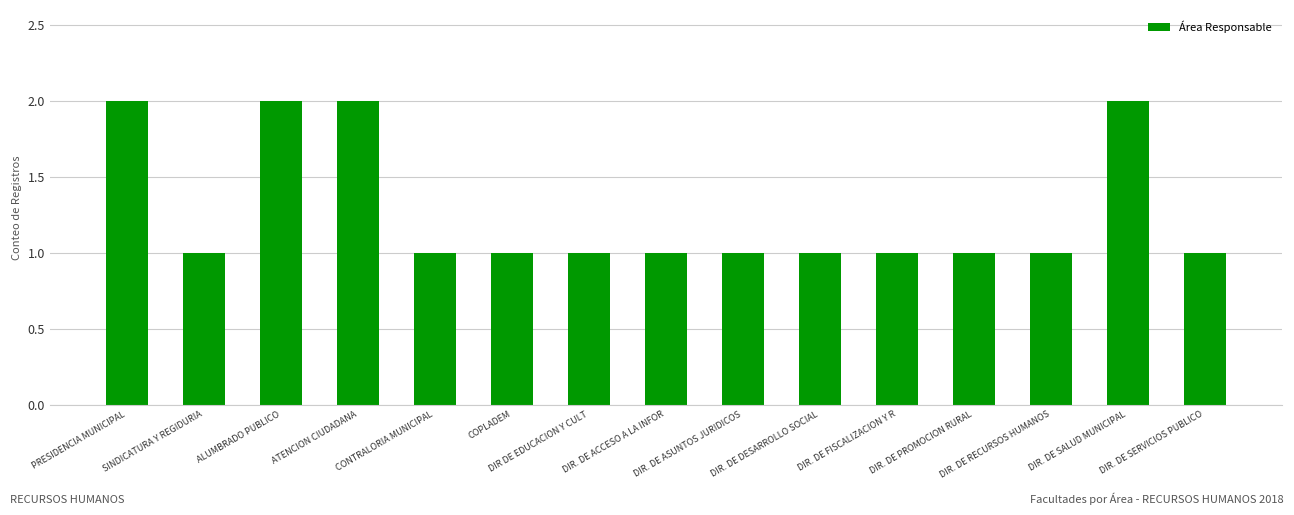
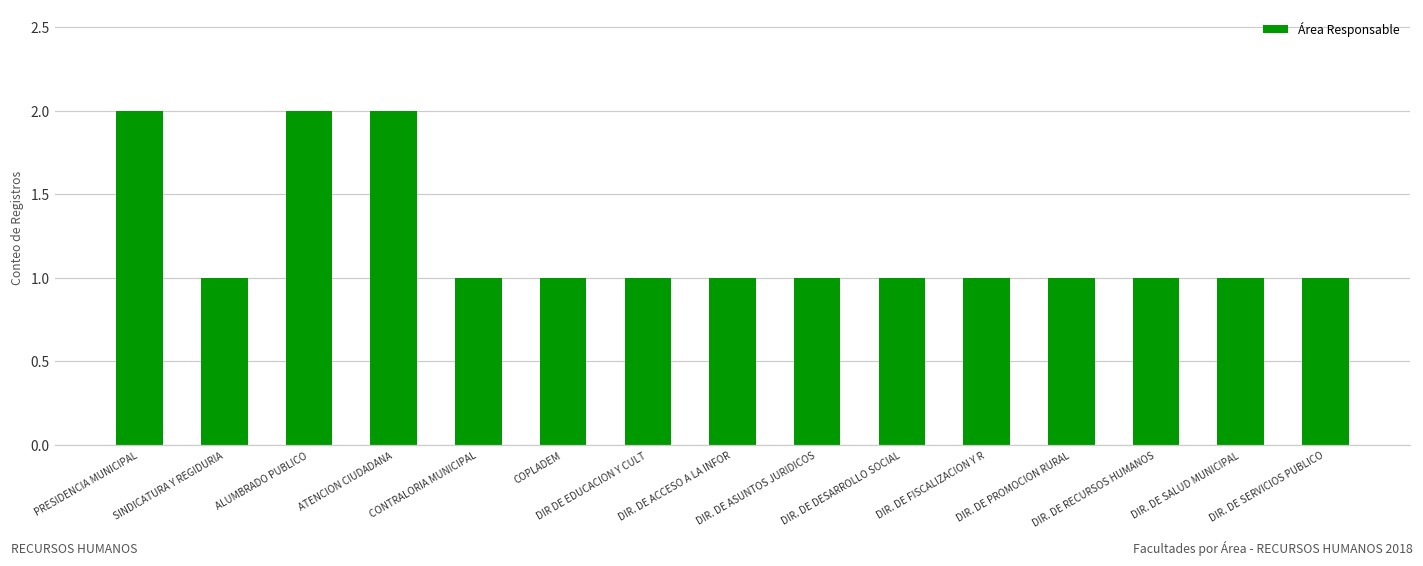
DIR. DE SALUD MUNICIPAL: 2 -> 1
